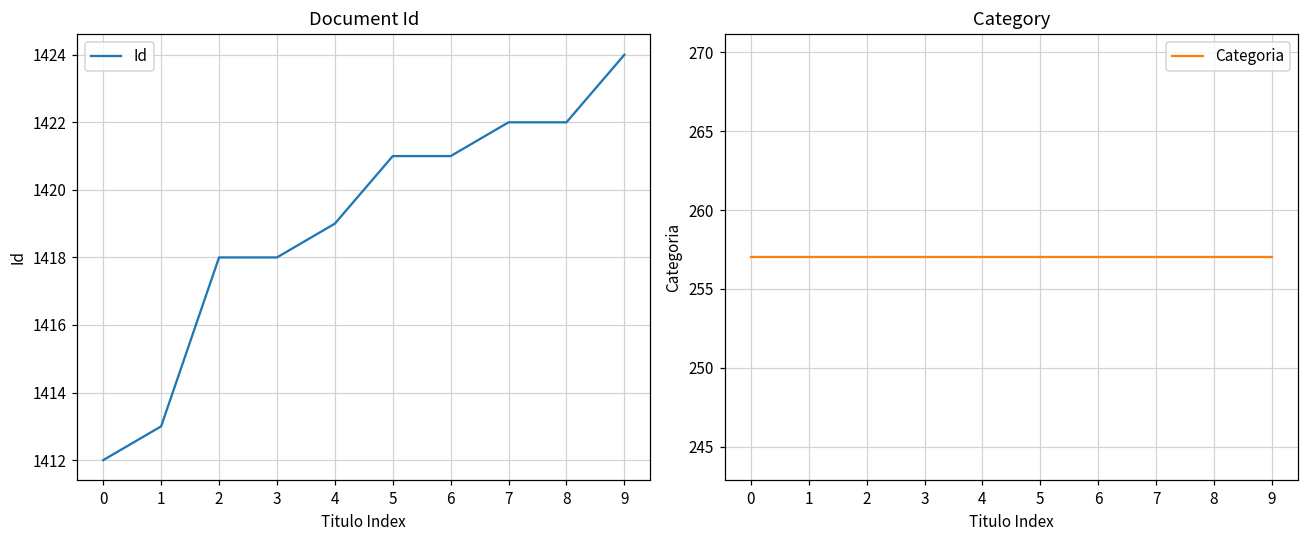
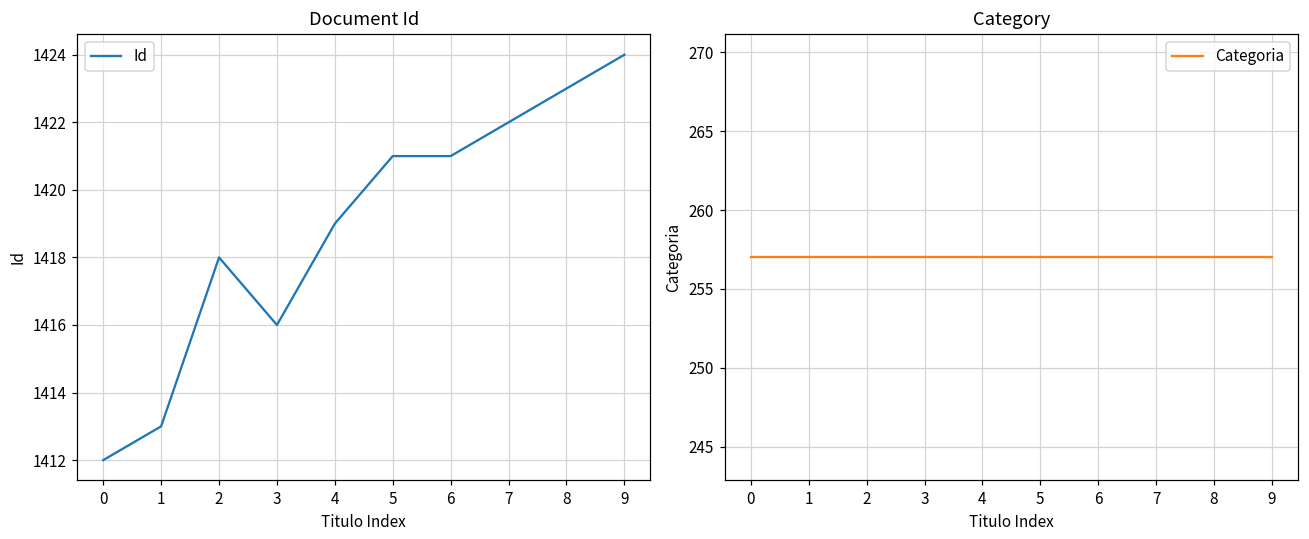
Document Id, 3: 1418 -> 1416
Document Id, 8: 1422 -> 1423
